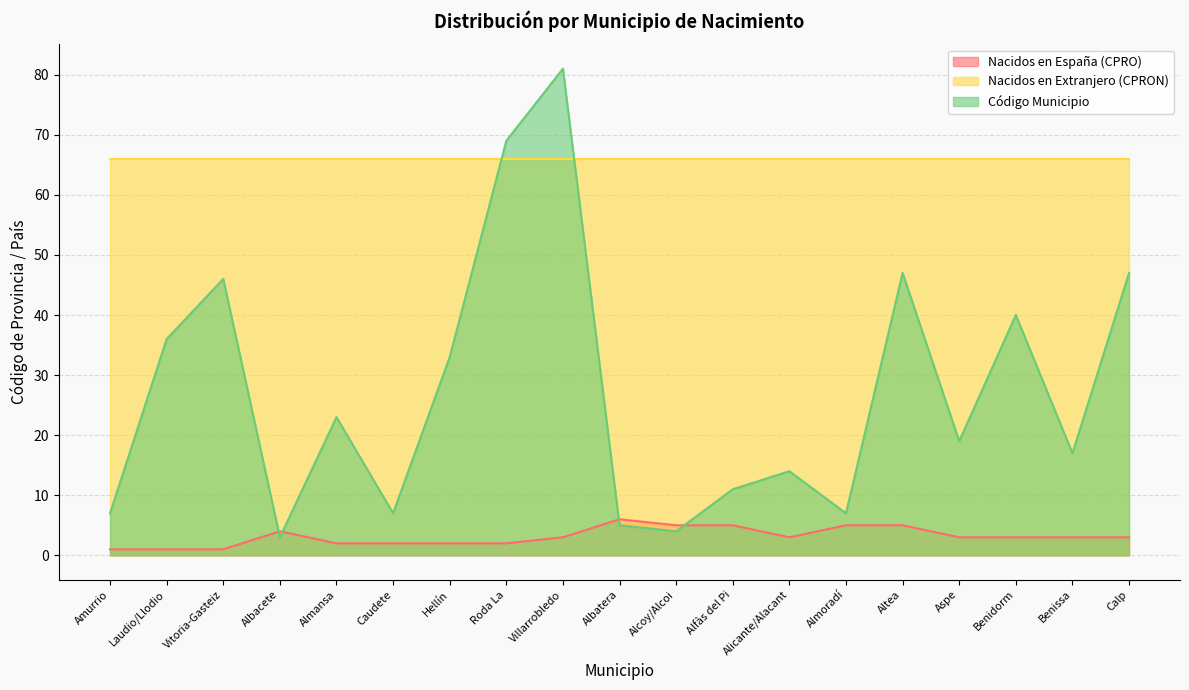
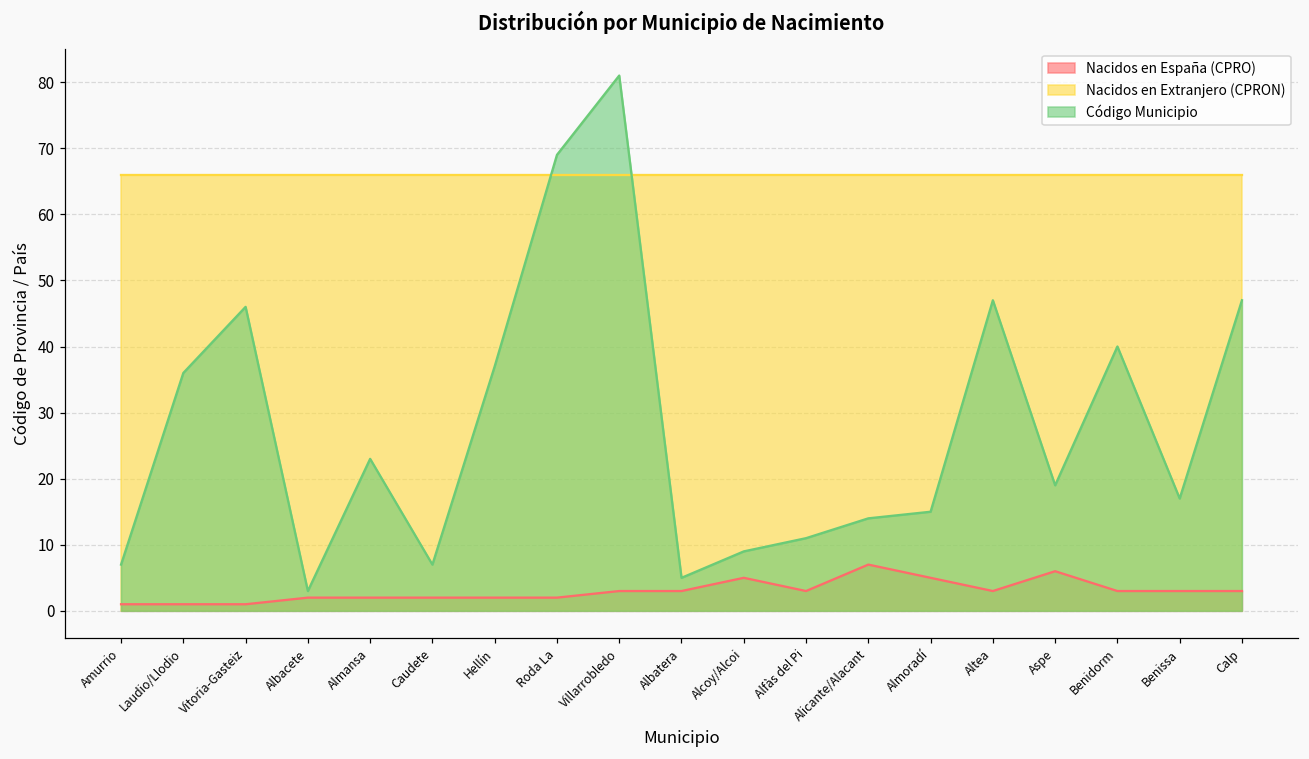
Nacidos en España (CPRO), Albacete: 4 -> 2
Código Municipio, Hellín: 33 -> 37
Nacidos en España (CPRO), Albatera: 6 -> 3
Código Municipio, Alcoy/Alcoi: 4 -> 9
Nacidos en España (CPRO), Alfàs del Pi: 5 -> 3
Nacidos en España (CPRO), Alicante/Alacant: 3 -> 7
Código Municipio, Almoradí: 7 -> 15
Nacidos en España (CPRO), Altea: 5 -> 3
Nacidos en España (CPRO), Aspe: 3 -> 6
